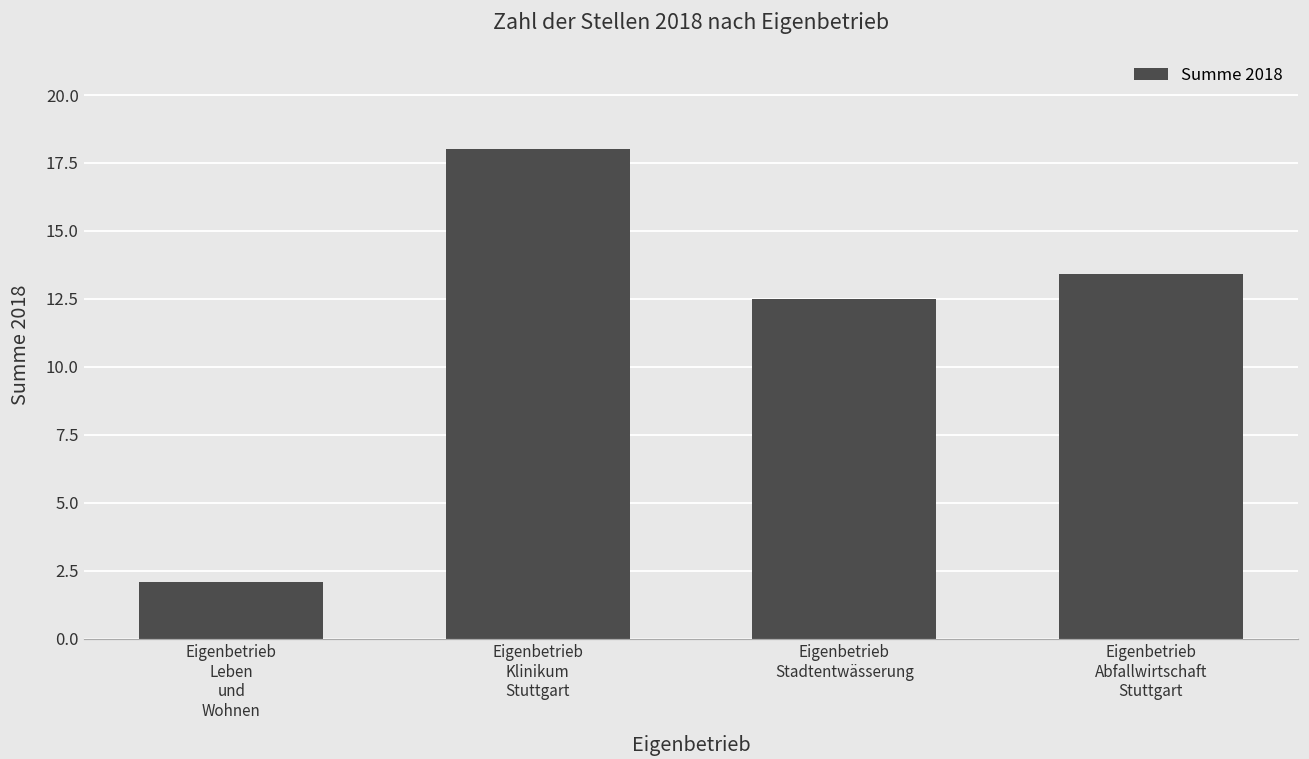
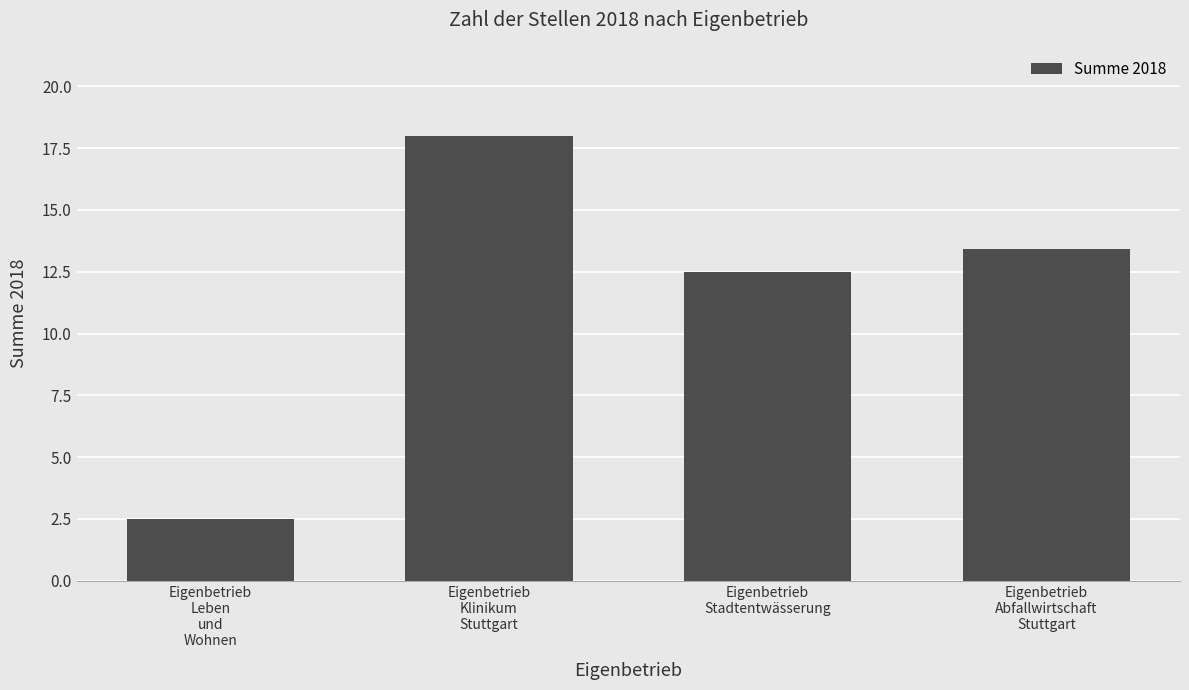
Eigenbetrieb Leben und Wohnen: 2.1 -> 2.5
